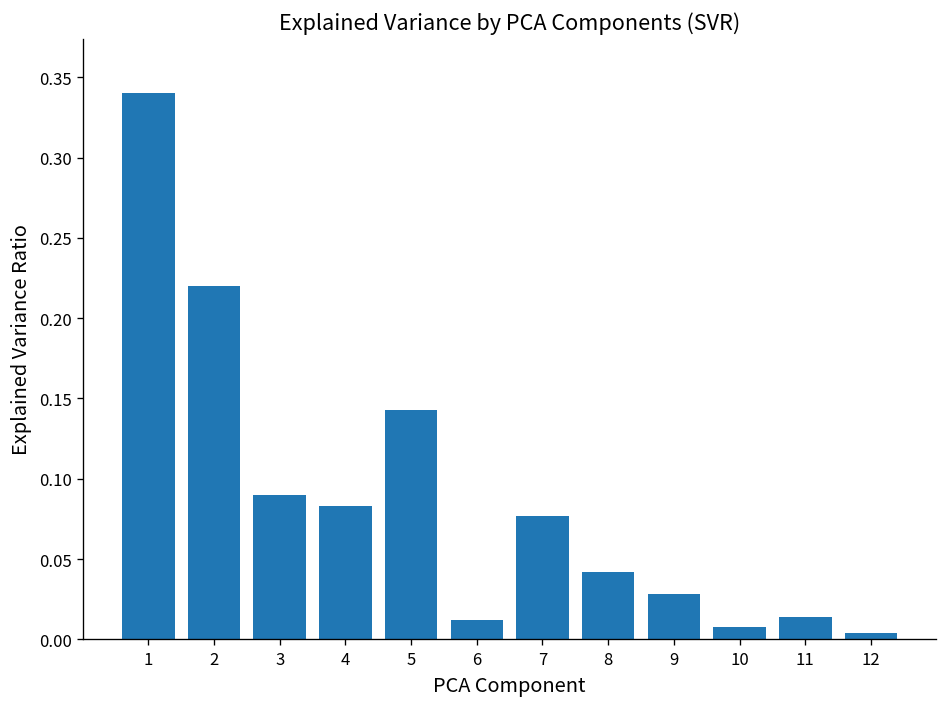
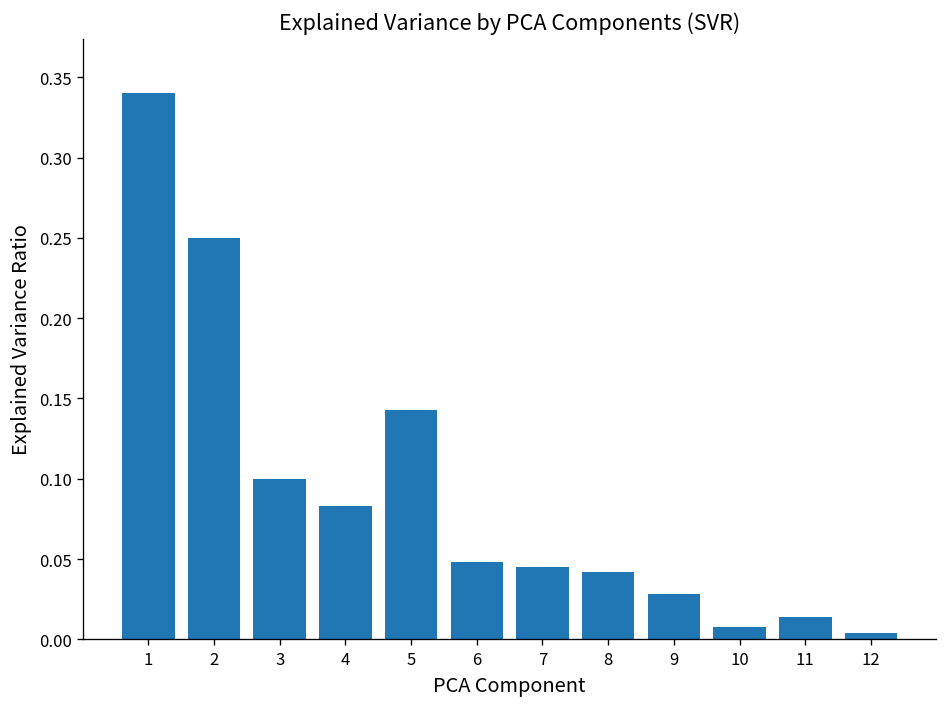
2: 0.22 -> 0.25
3: 0.09 -> 0.10
6: 0.012 -> 0.048
7: 0.077 -> 0.045
